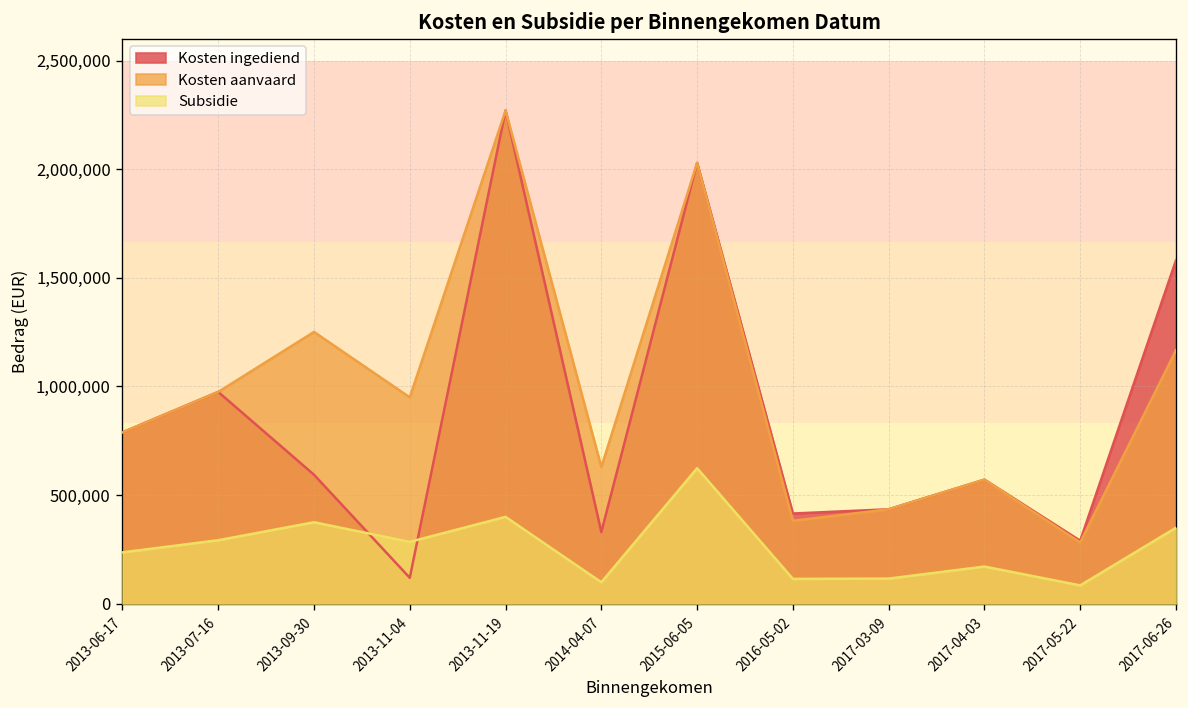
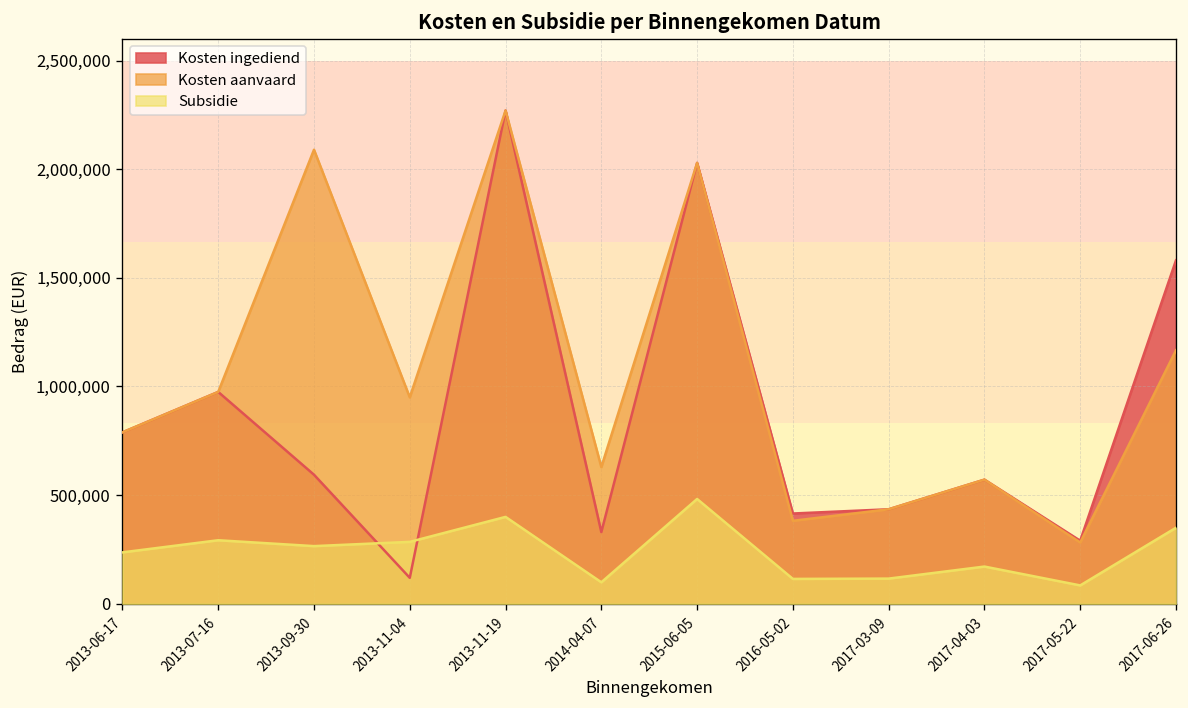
Kosten aanvaard, 2013-09-30: 1,250,000 -> 2,090,000
Subsidie, 2013-09-30: 380,000 -> 270,000
Subsidie, 2015-06-05: 620,000 -> 480,000
